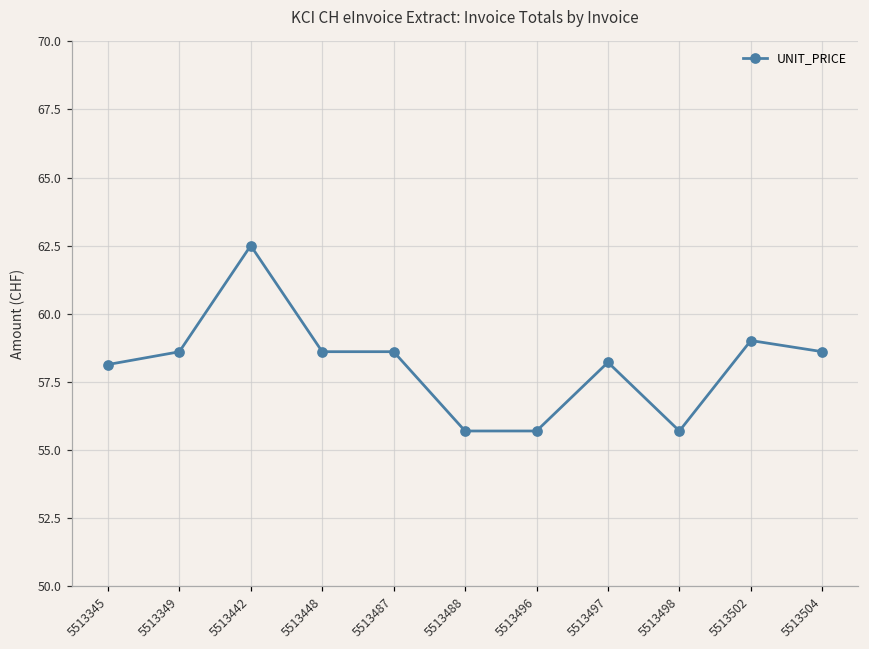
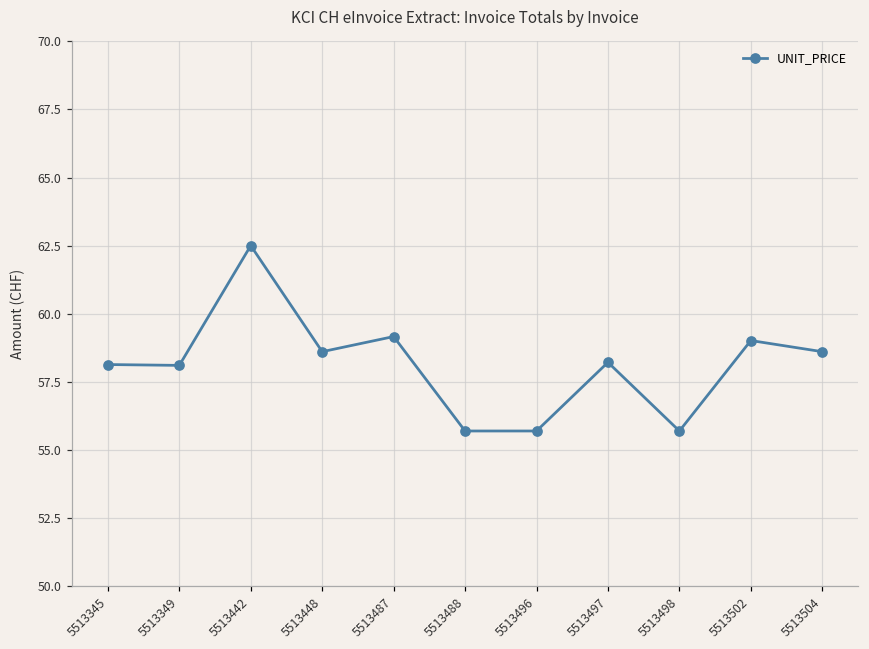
5513349: 58.6 -> 58.1
5513487: 58.6 -> 59.2
